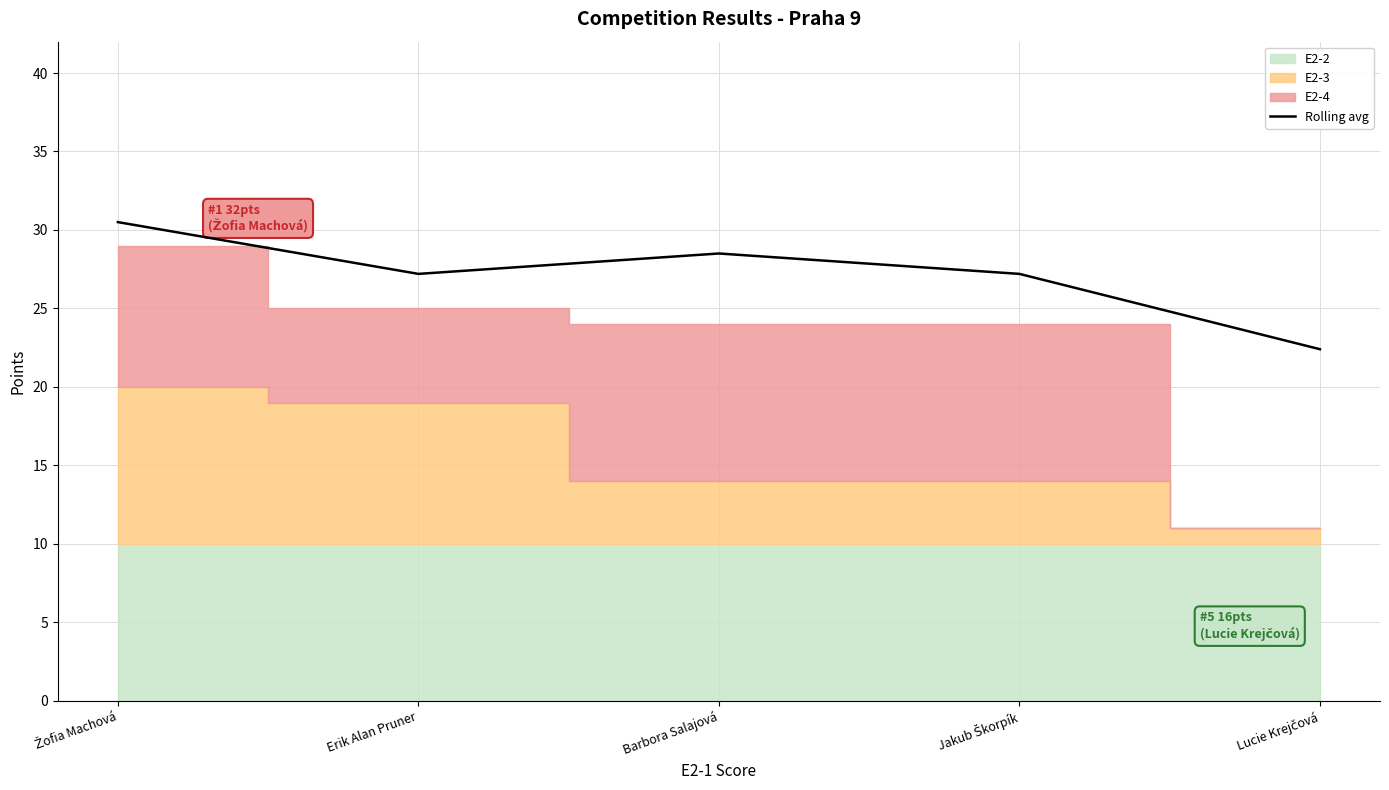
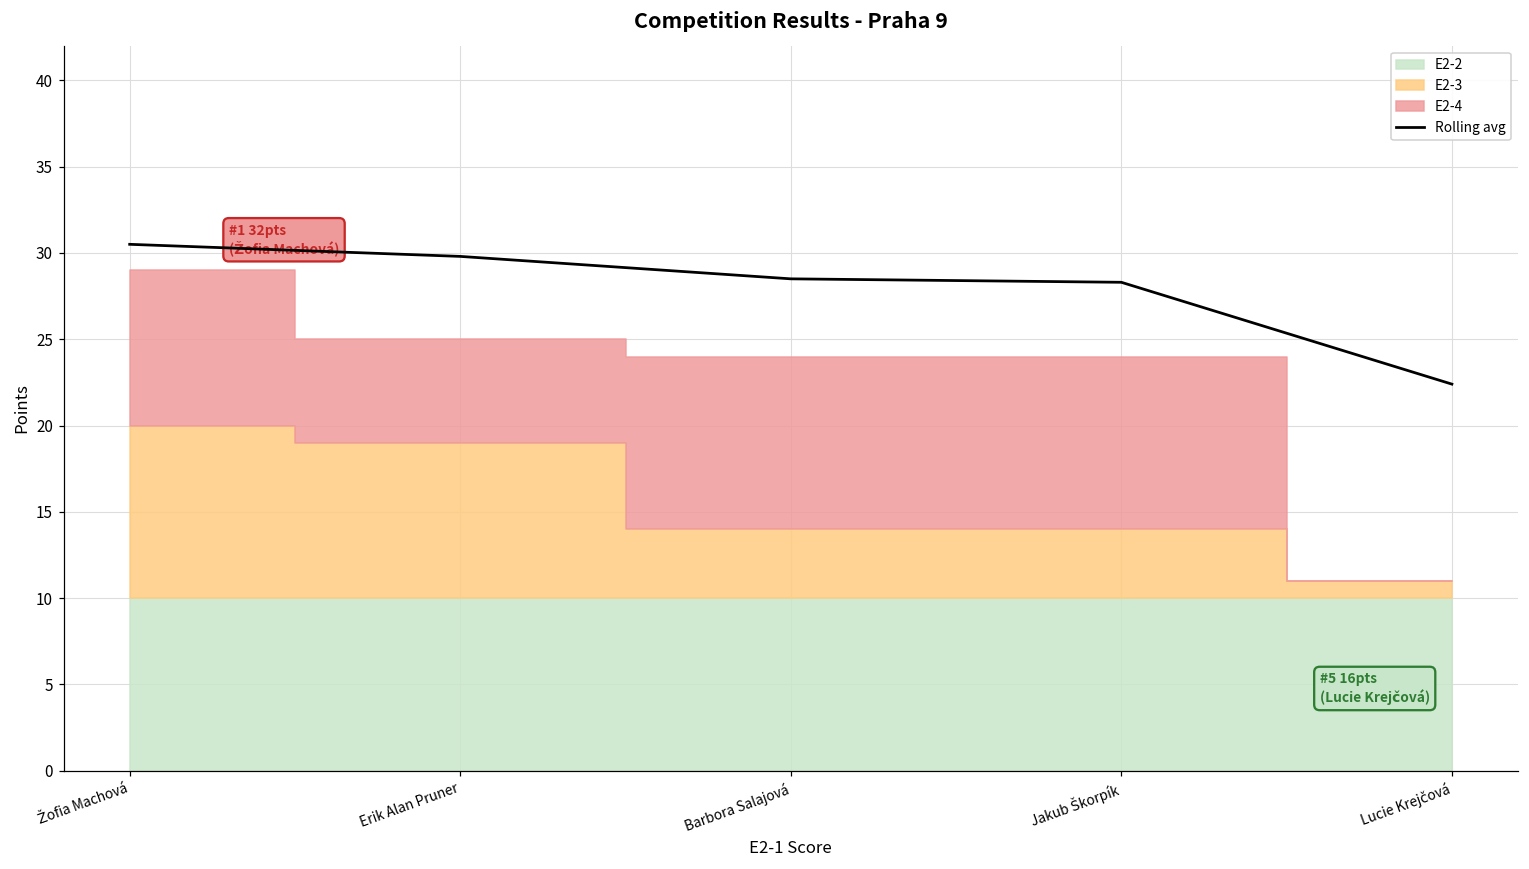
Rolling avg, Erik Alan Pruner: 27.2 -> 29.8
Rolling avg, Jakub Škorpík: 27.2 -> 28.3
